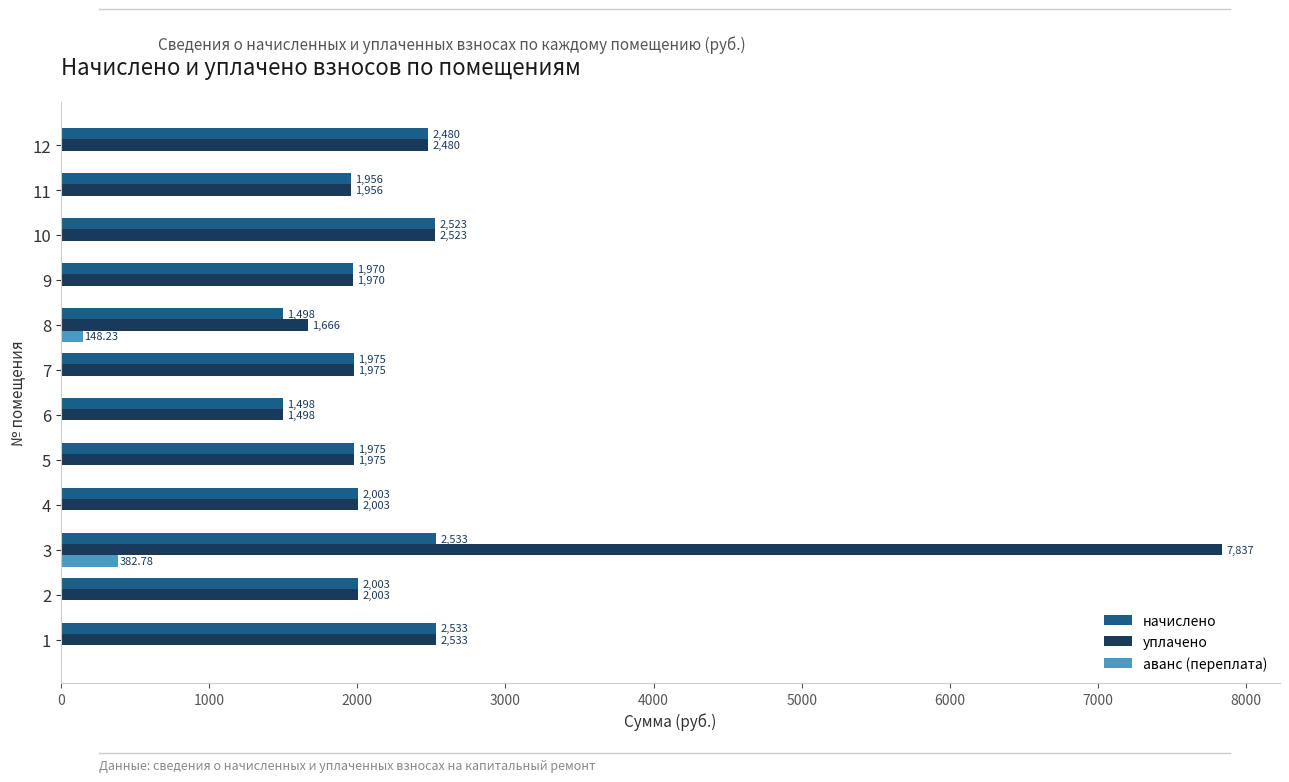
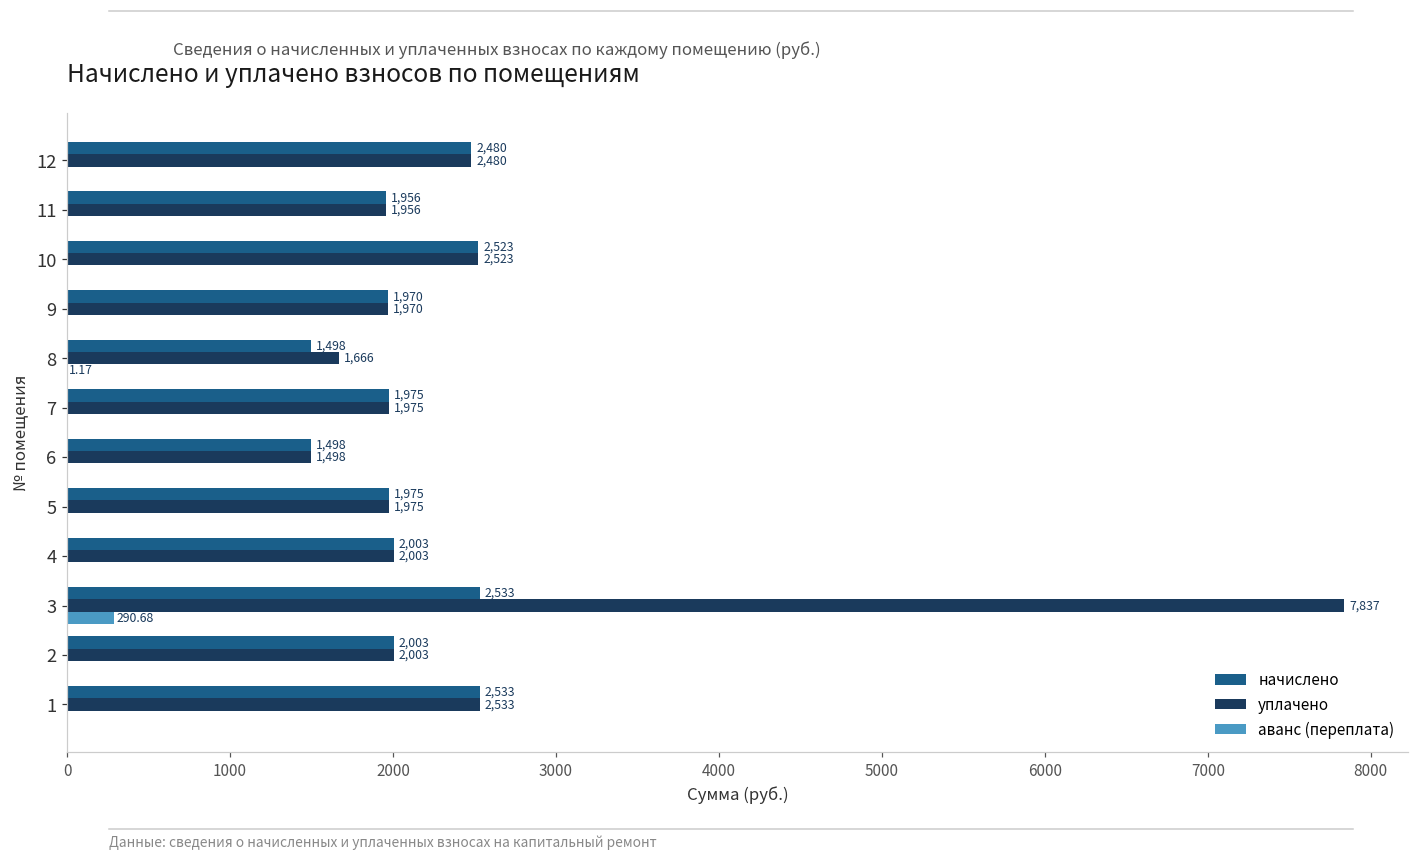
аванс (переплата), 8: 148.23 -> 1.17
аванс (переплата), 3: 382.78 -> 290.68
